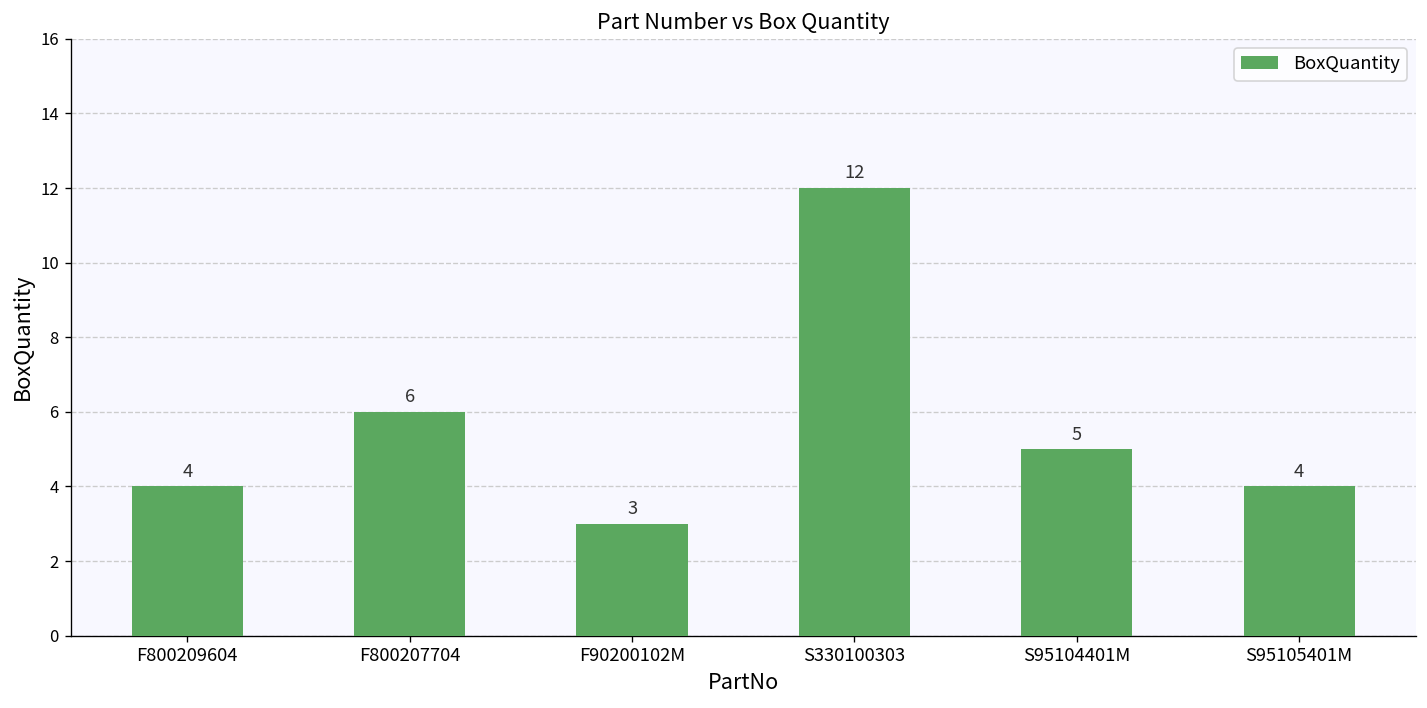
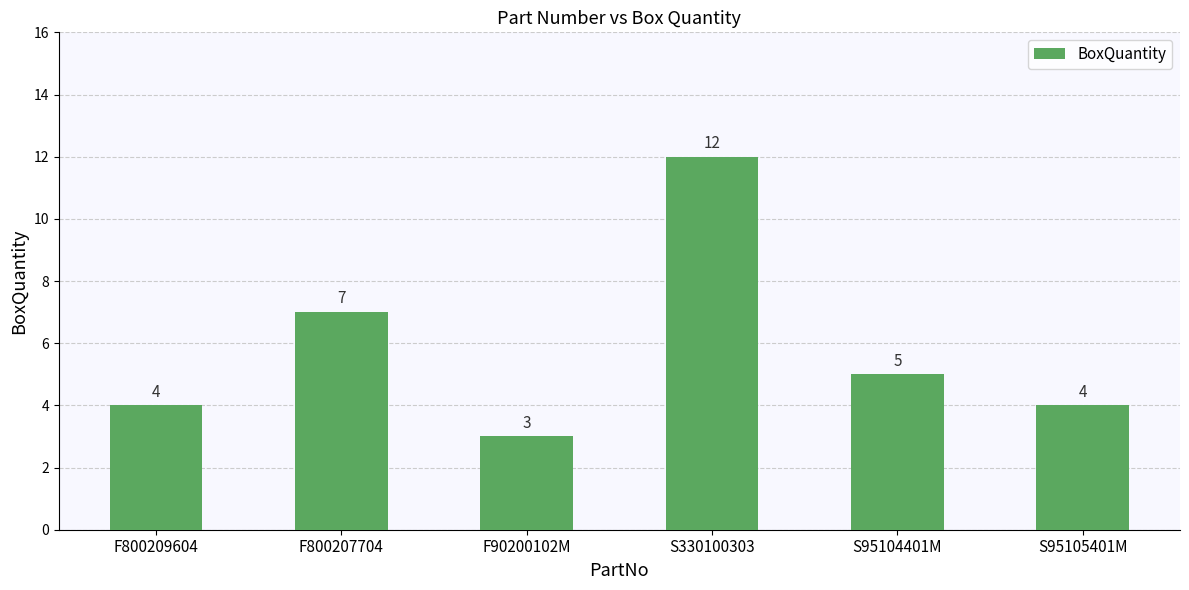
F800207704: 6 -> 7
